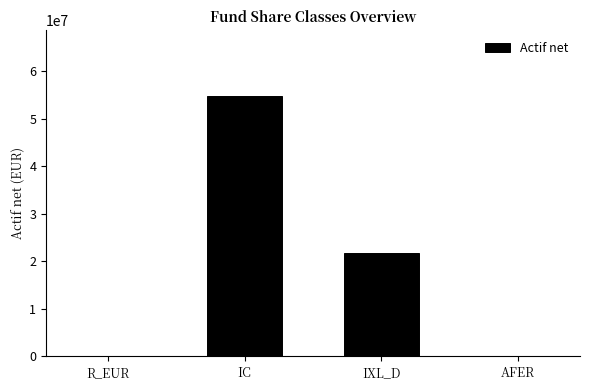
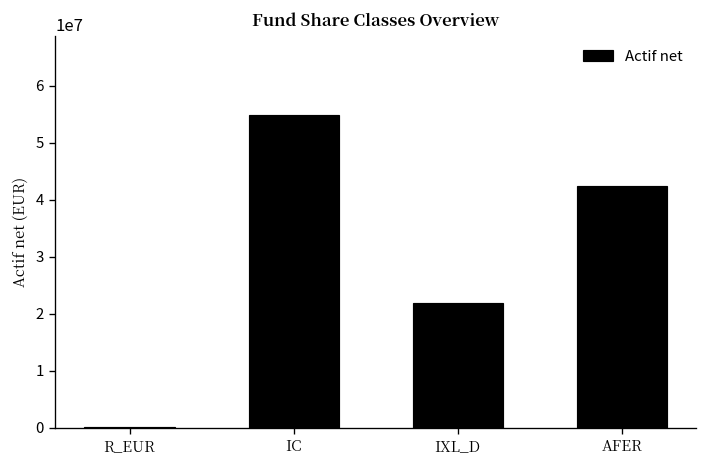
AFER: 0 -> 42000000
